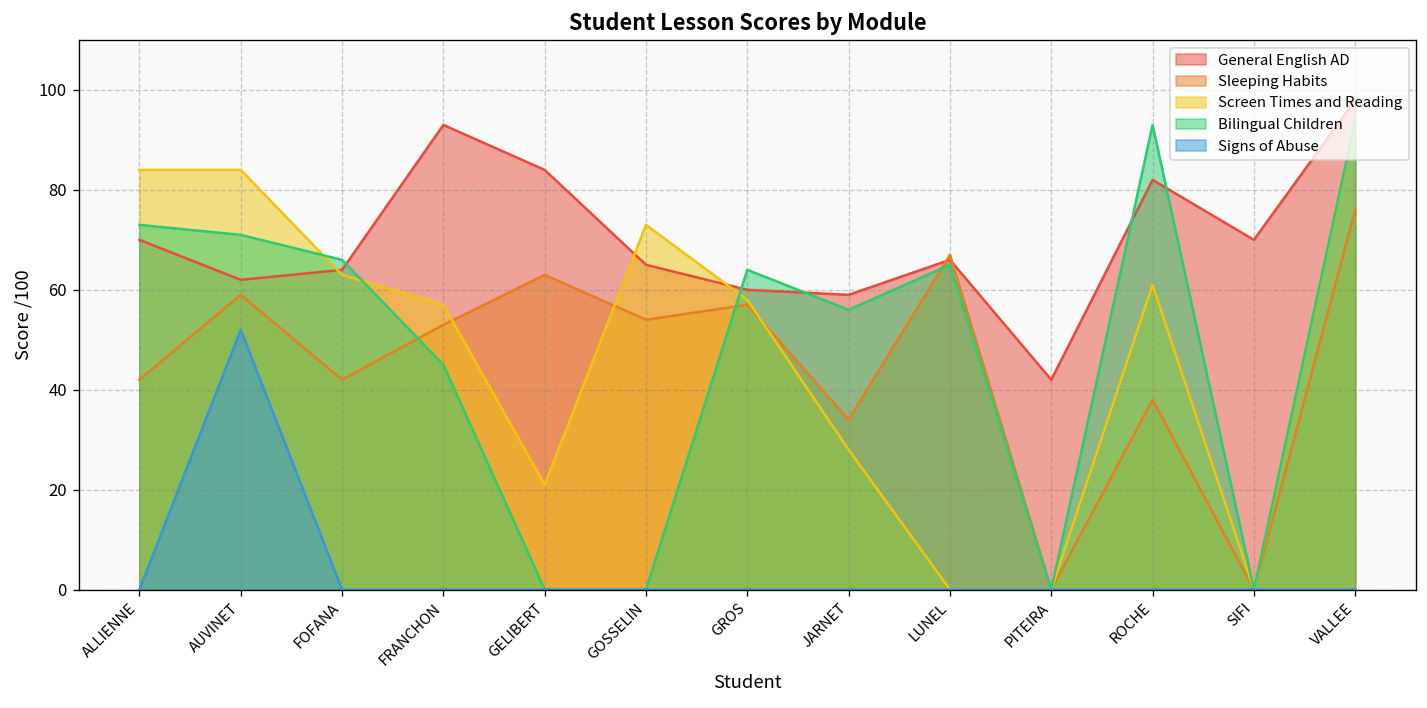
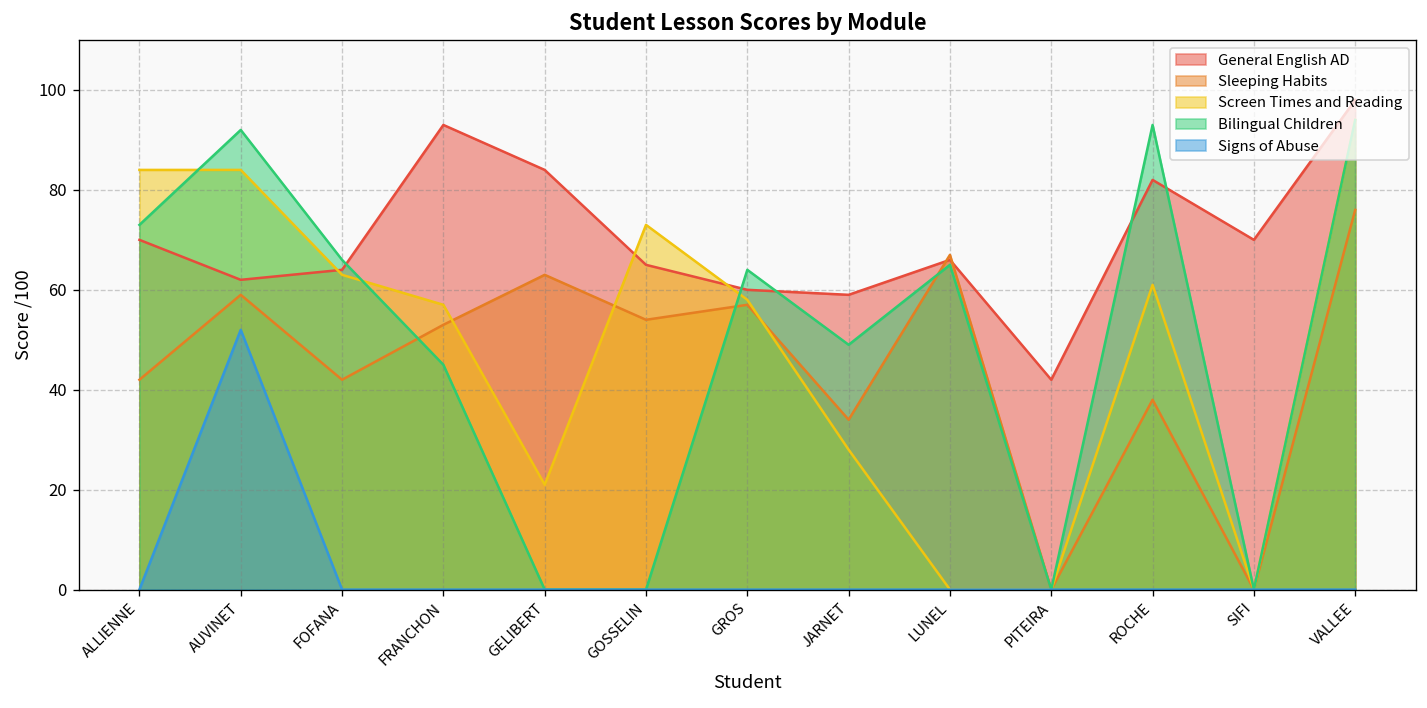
Bilingual Children, AUVINET: 71 -> 92
Bilingual Children, JARNET: 56 -> 49
